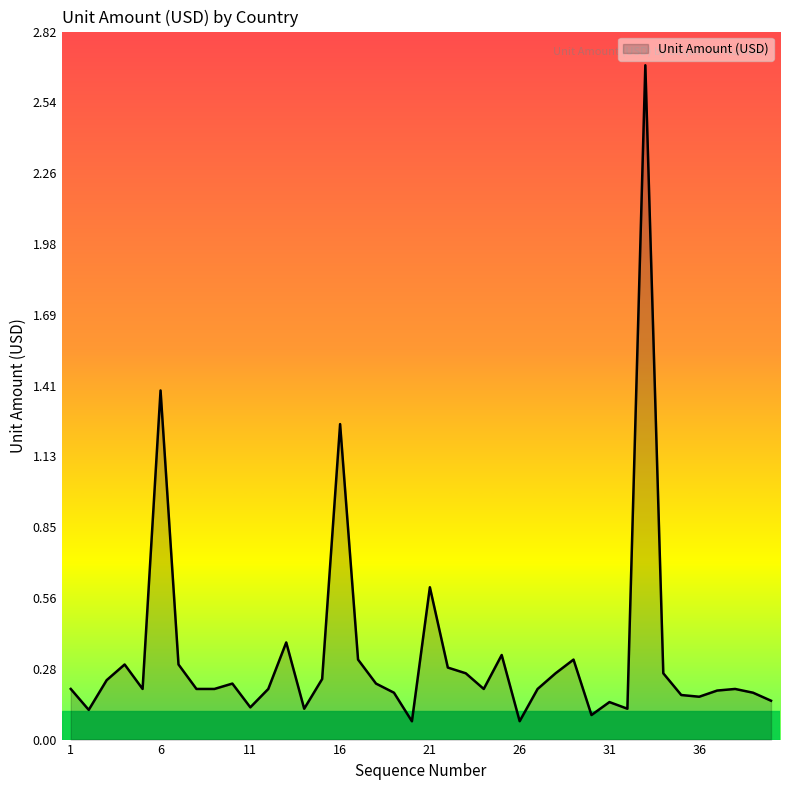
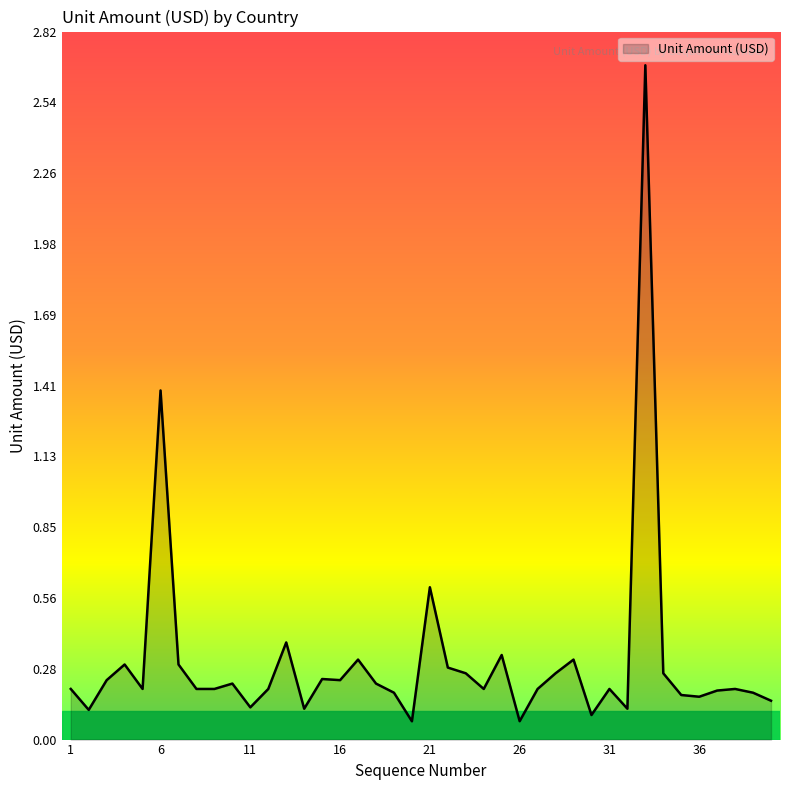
16: 1.26 -> 0.24
31: 0.15 -> 0.20
